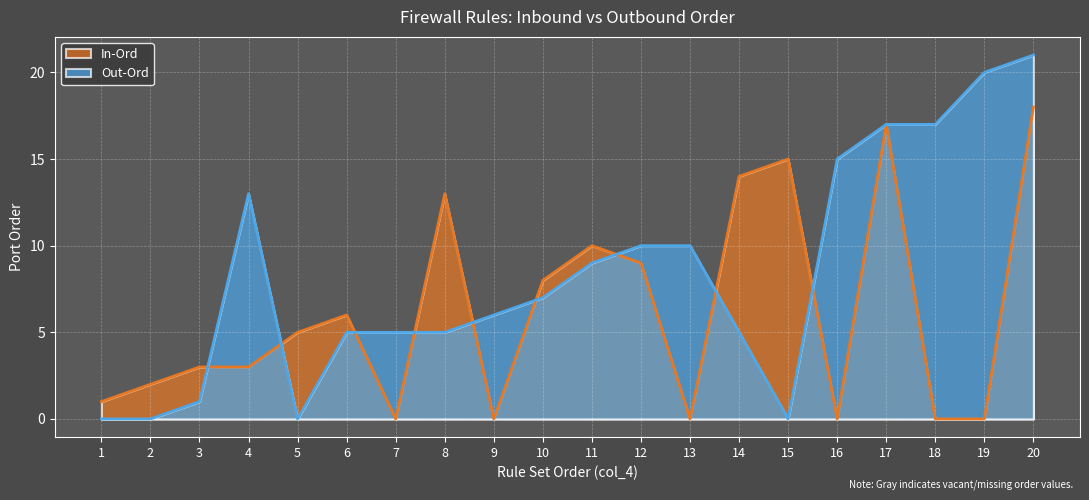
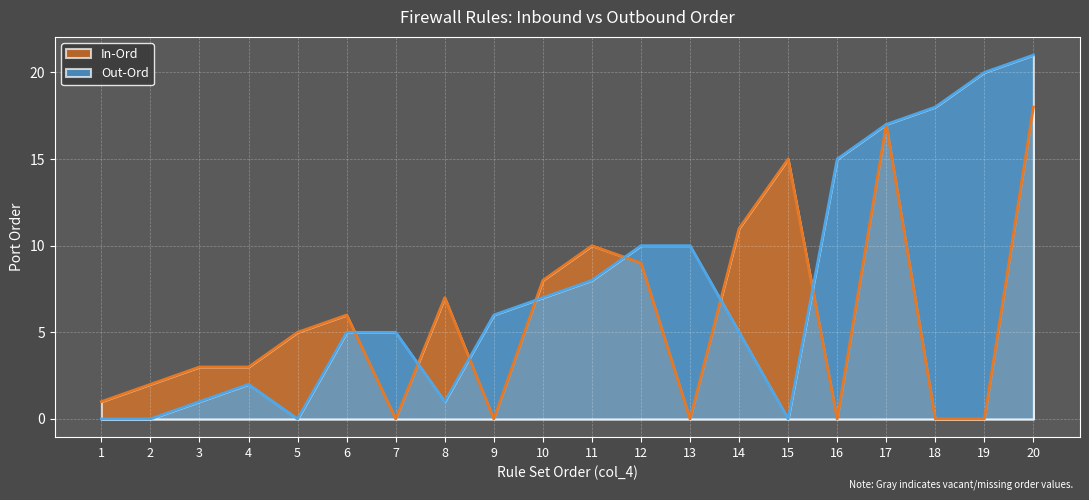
Out-Ord, 4: 13 -> 2
In-Ord, 8: 13 -> 7
Out-Ord, 8: 5 -> 1
Out-Ord, 11: 9 -> 8
In-Ord, 14: 14 -> 11
Out-Ord, 18: 17 -> 18
